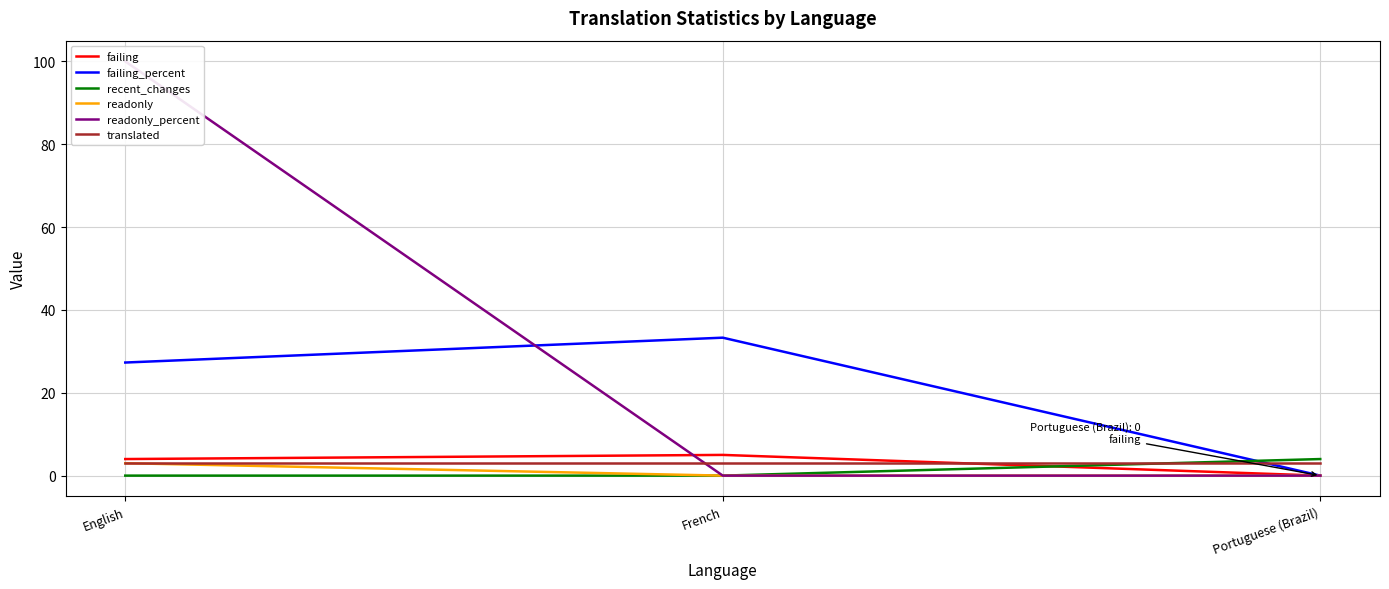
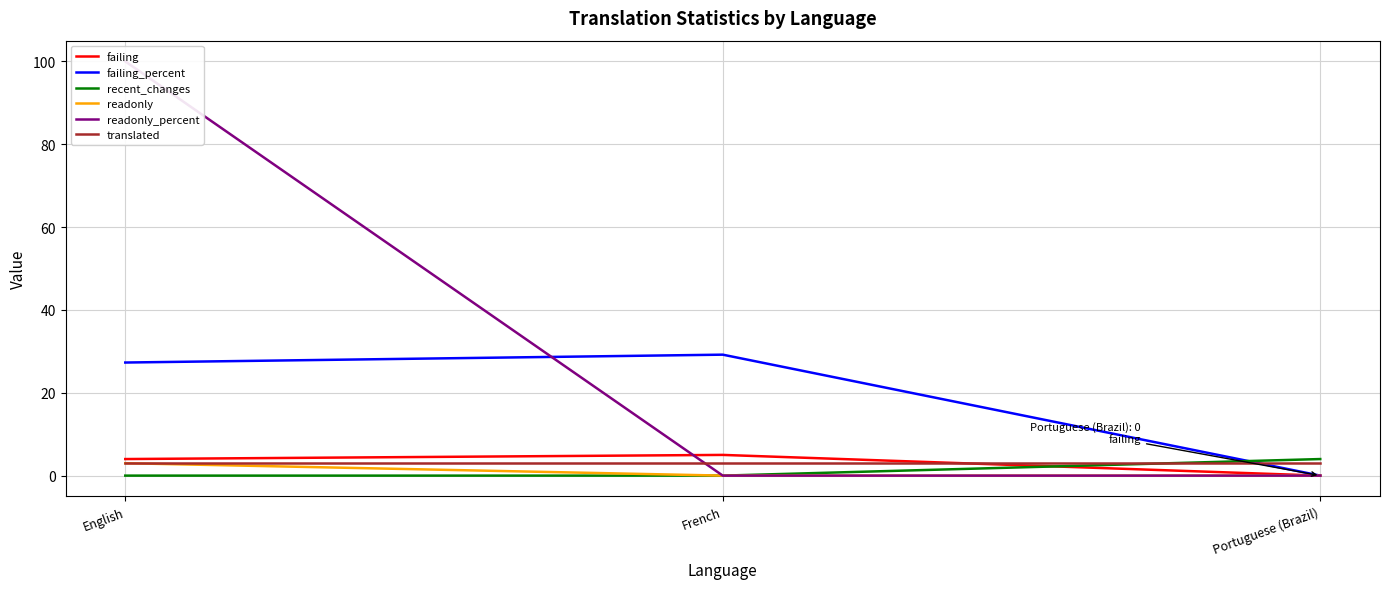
failing_percent, French: 33 -> 29
